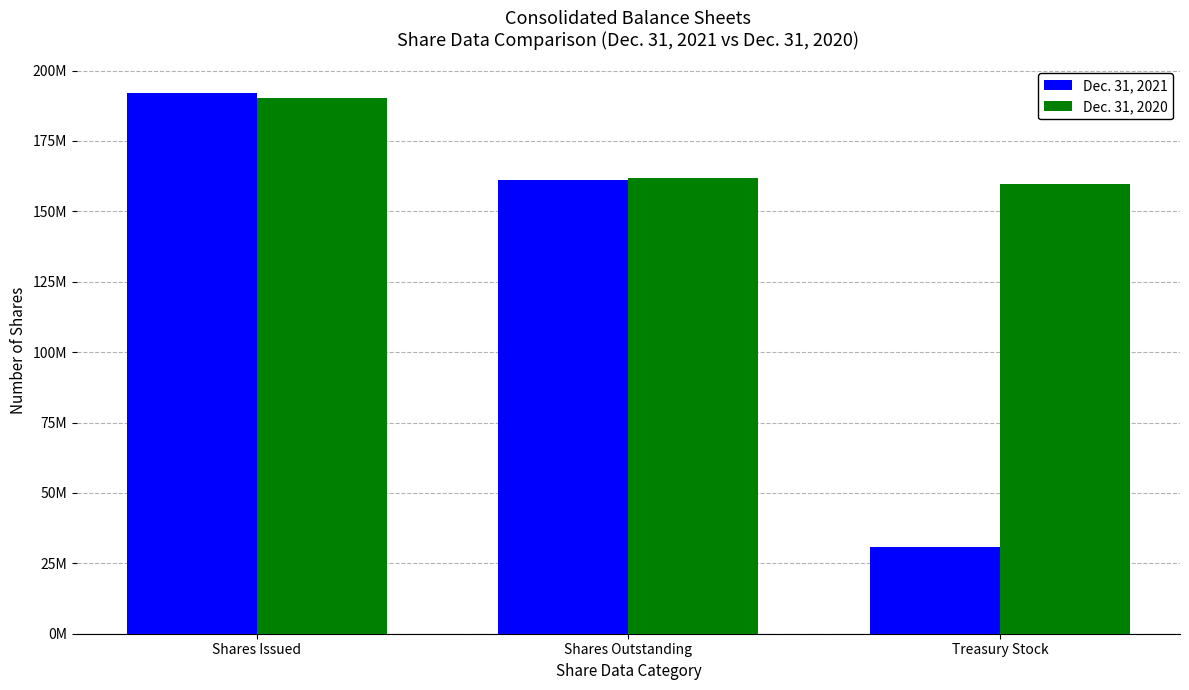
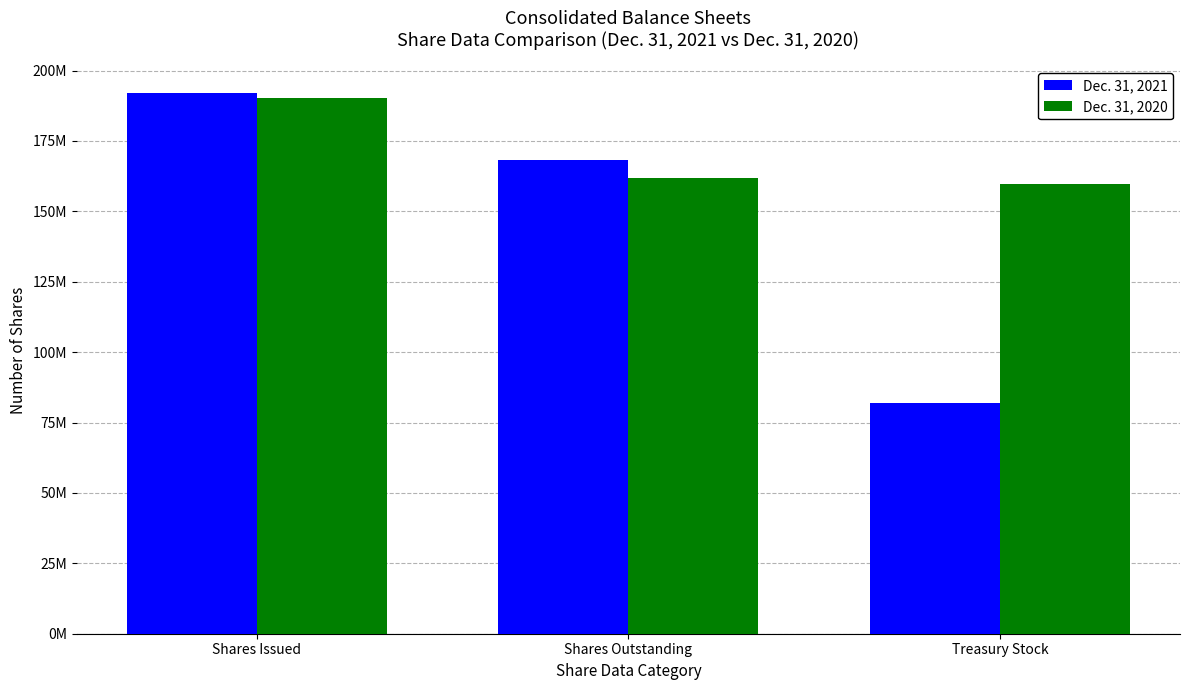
Dec. 31, 2021, Shares Outstanding: 161000000 -> 168000000
Dec. 31, 2021, Treasury Stock: 31000000 -> 82000000
